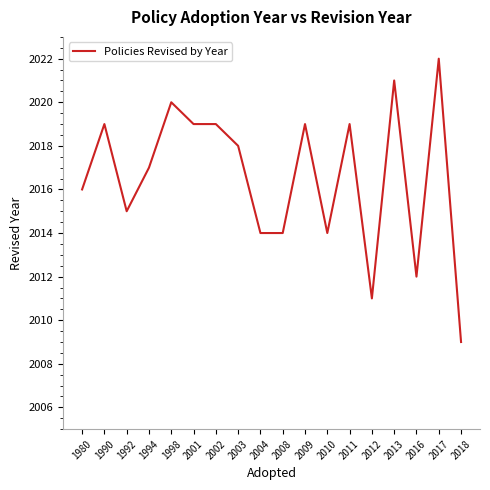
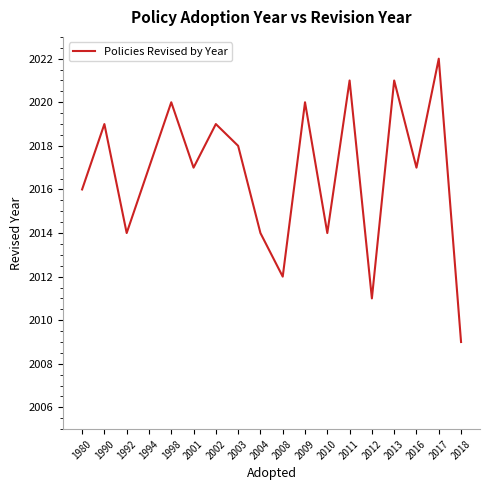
1992: 2015 -> 2014
2001: 2019 -> 2017
2008: 2014 -> 2012
2009: 2019 -> 2020
2011: 2019 -> 2021
2016: 2012 -> 2017
